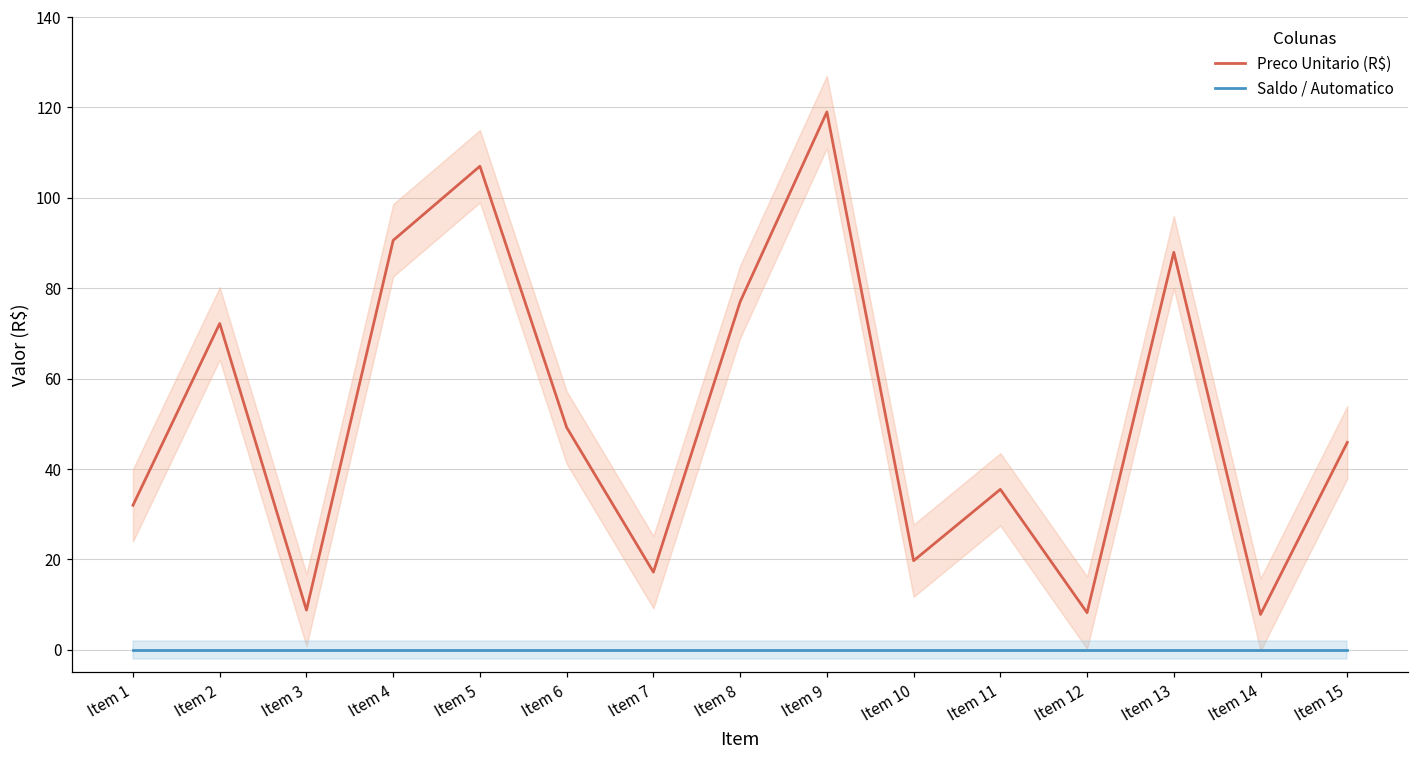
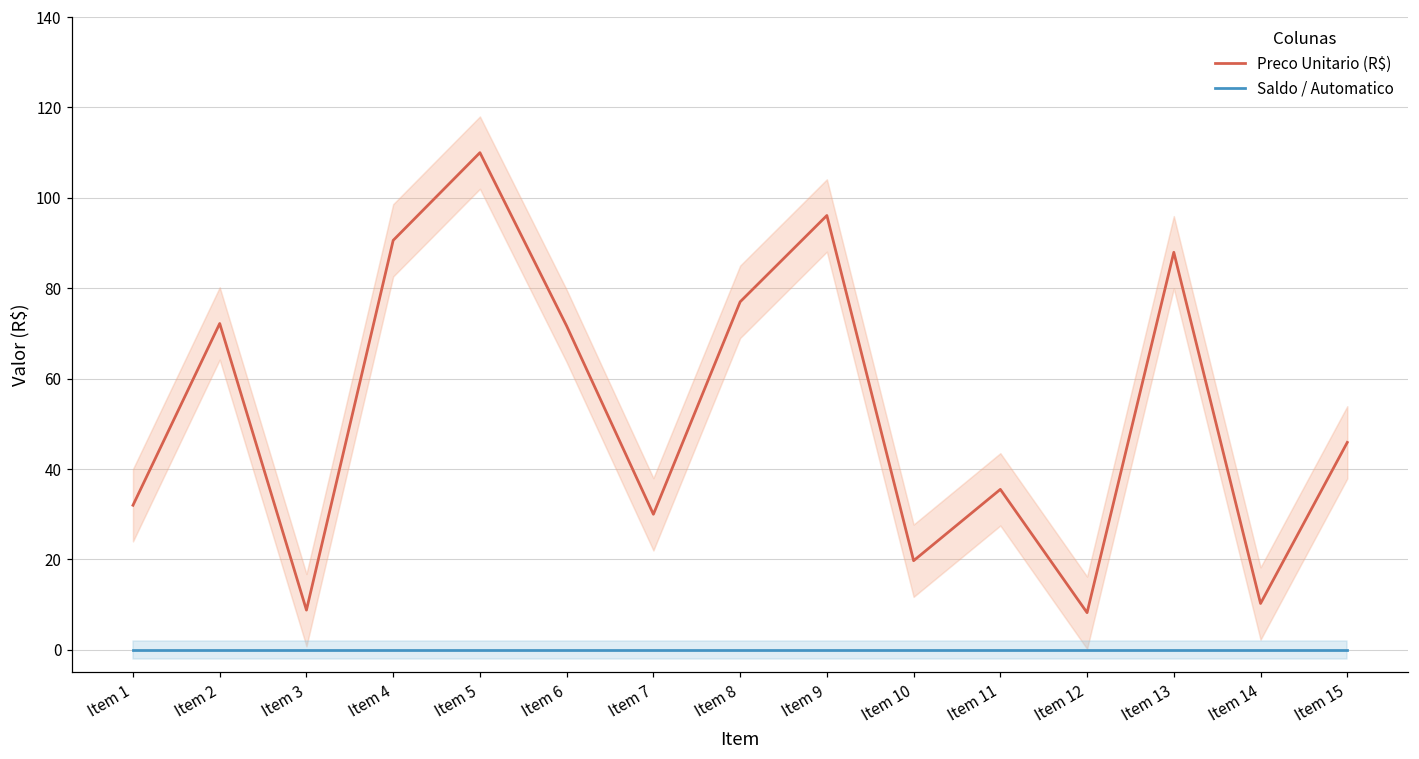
Preco Unitario (R$), Item 5: 107 -> 110
Preco Unitario (R$), Item 6: 49 -> 72
Preco Unitario (R$), Item 7: 17 -> 30
Preco Unitario (R$), Item 9: 119 -> 96
Preco Unitario (R$), Item 14: 8 -> 10
